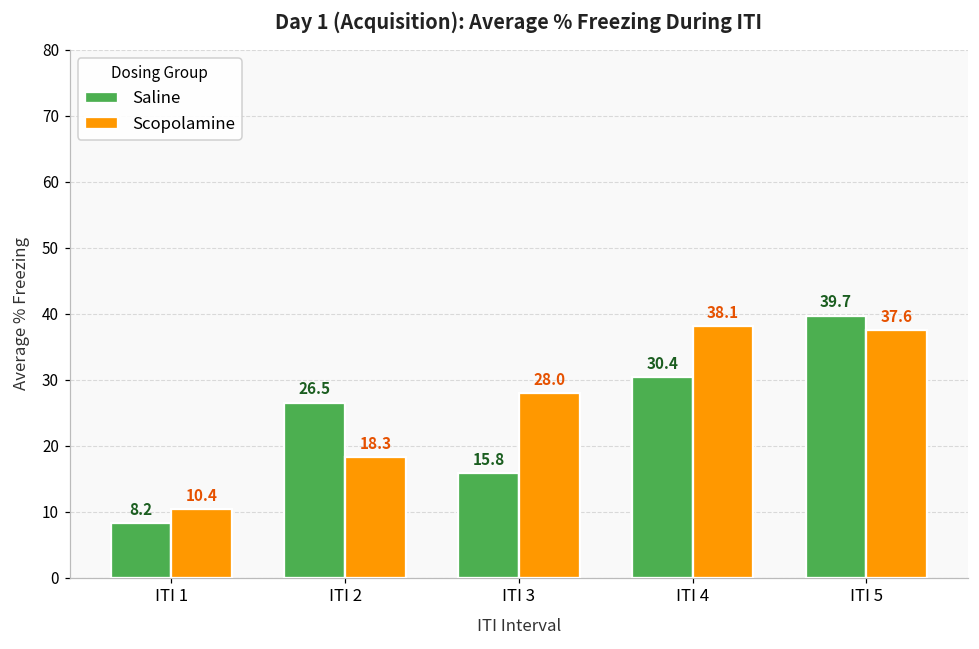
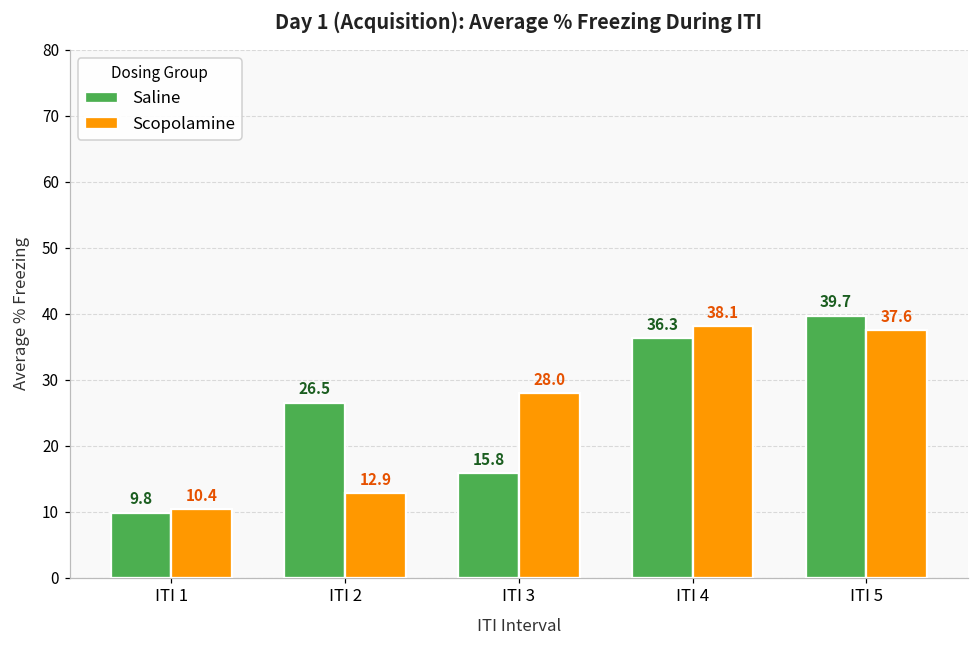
Saline, ITI 1: 8.2 -> 9.8
Scopolamine, ITI 2: 18.3 -> 12.9
Saline, ITI 4: 30.4 -> 36.3
